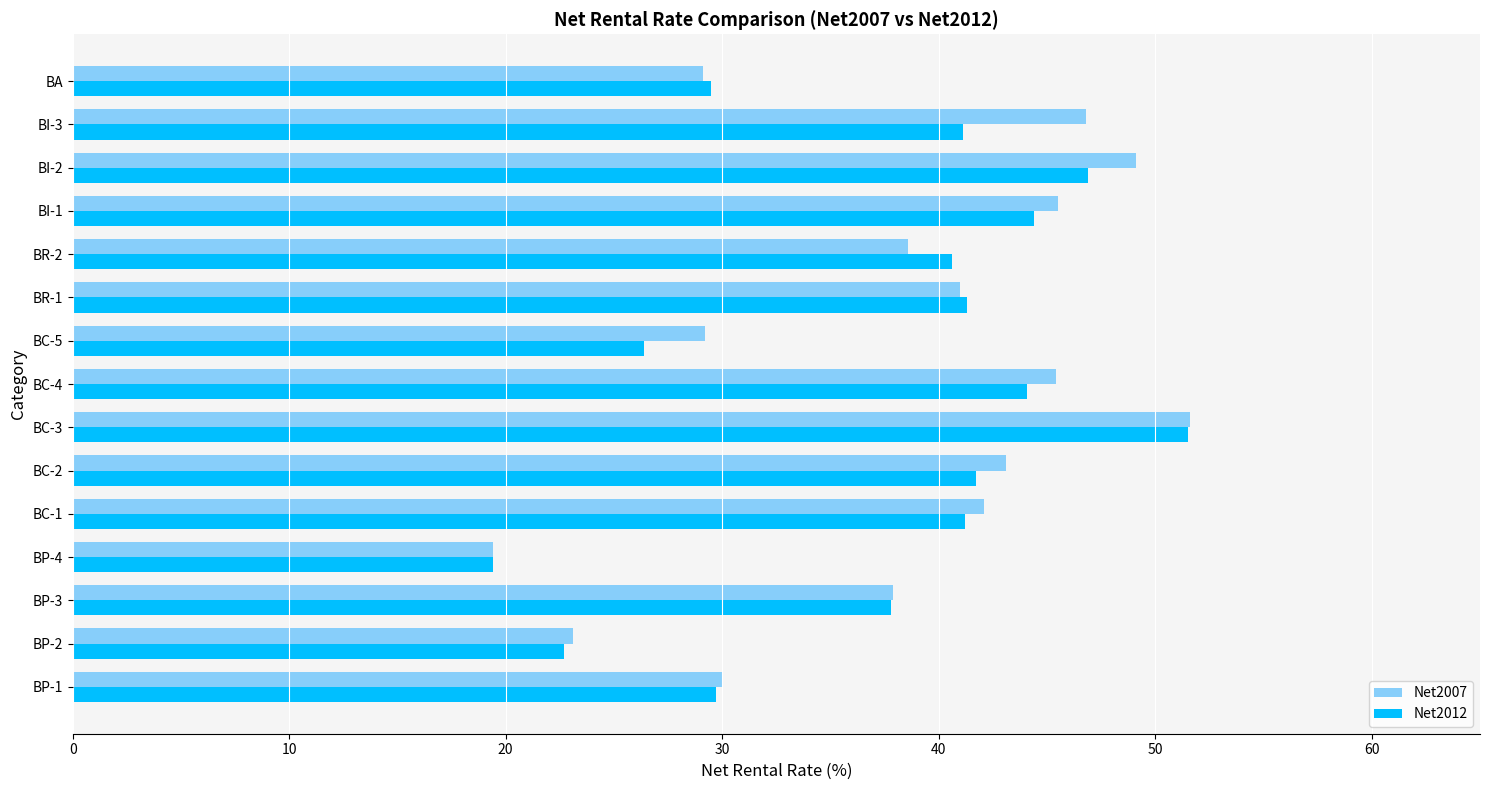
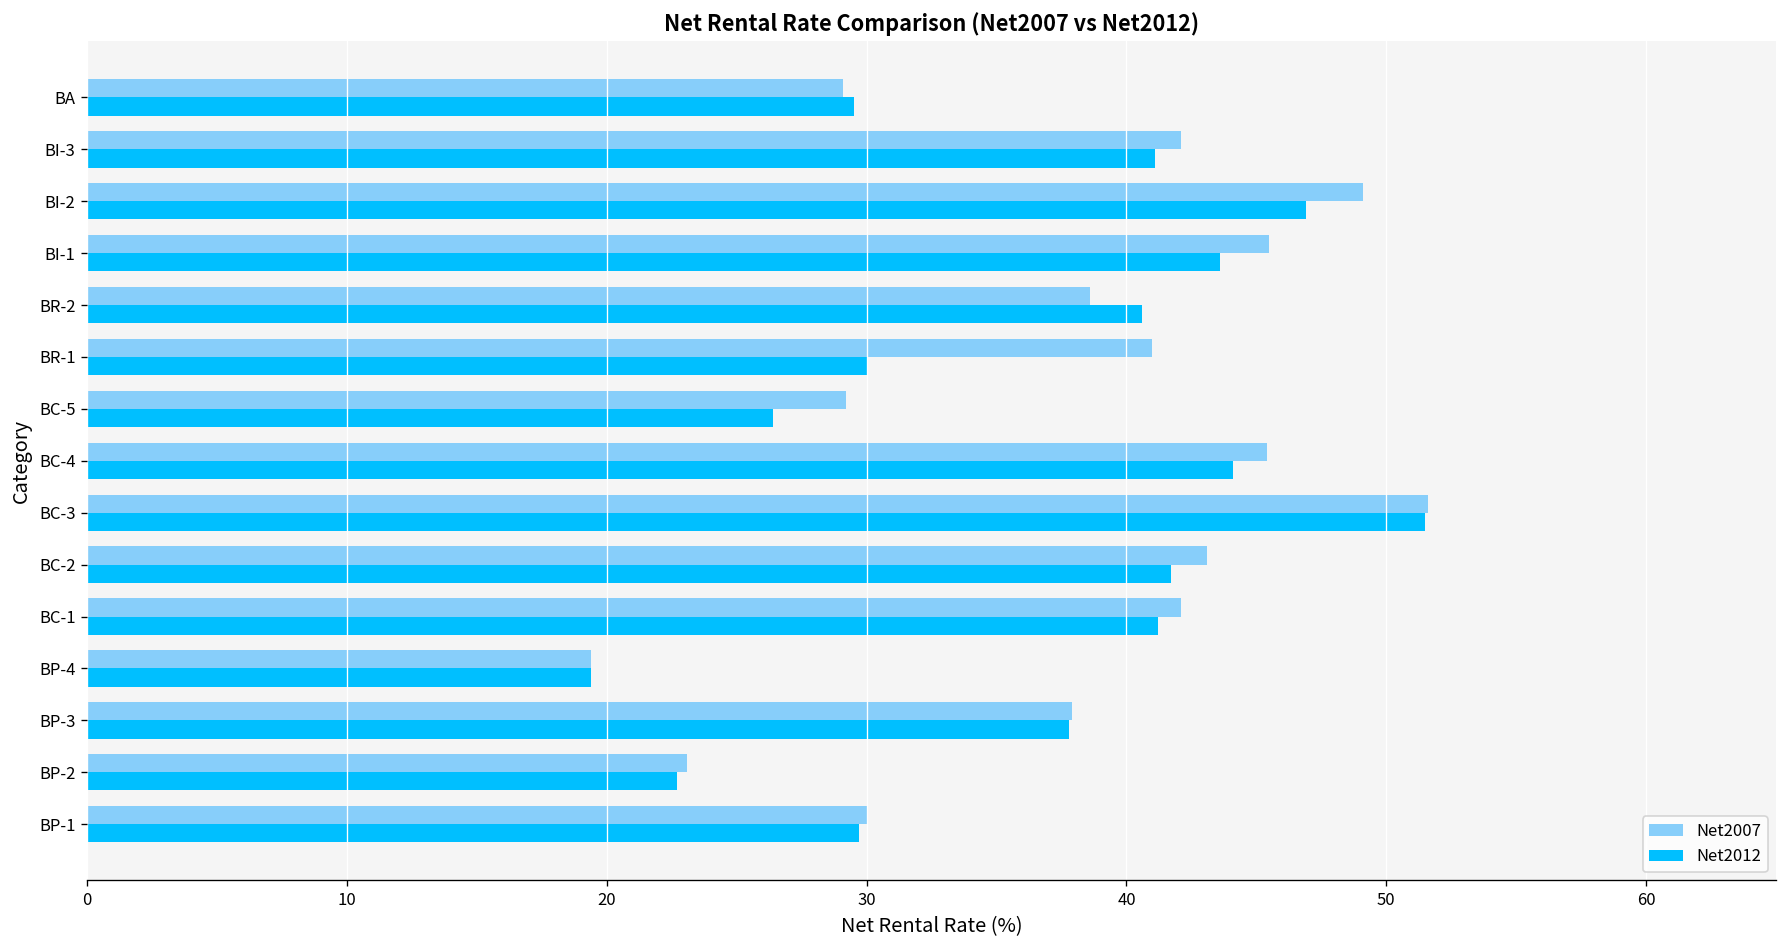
Net2007, BI-3: 46.8 -> 42.1
Net2012, BI-1: 44.4 -> 43.6
Net2012, BR-1: 41.3 -> 30.0
